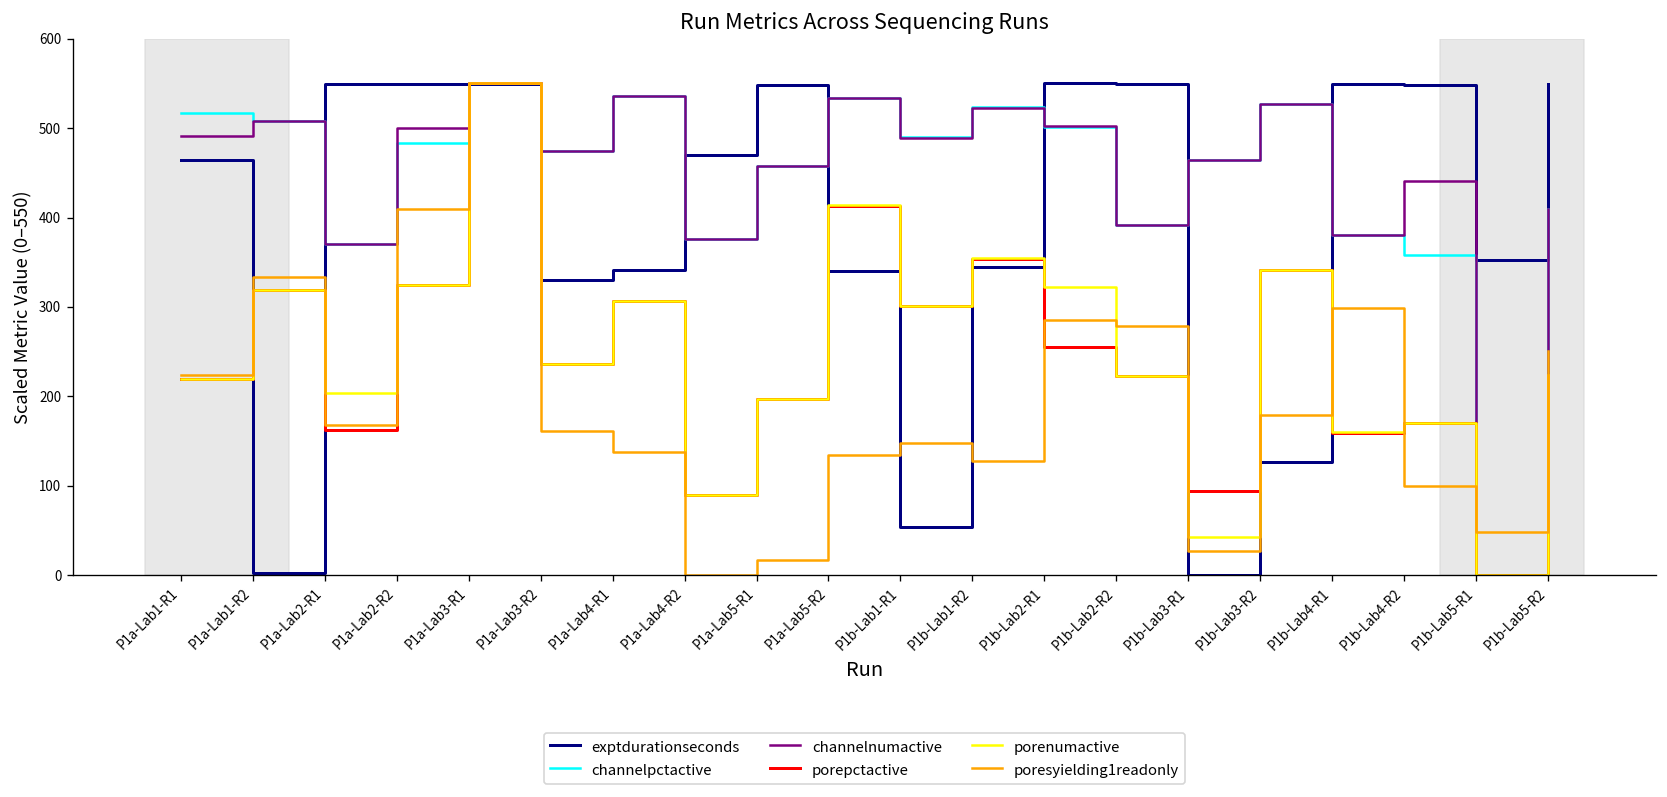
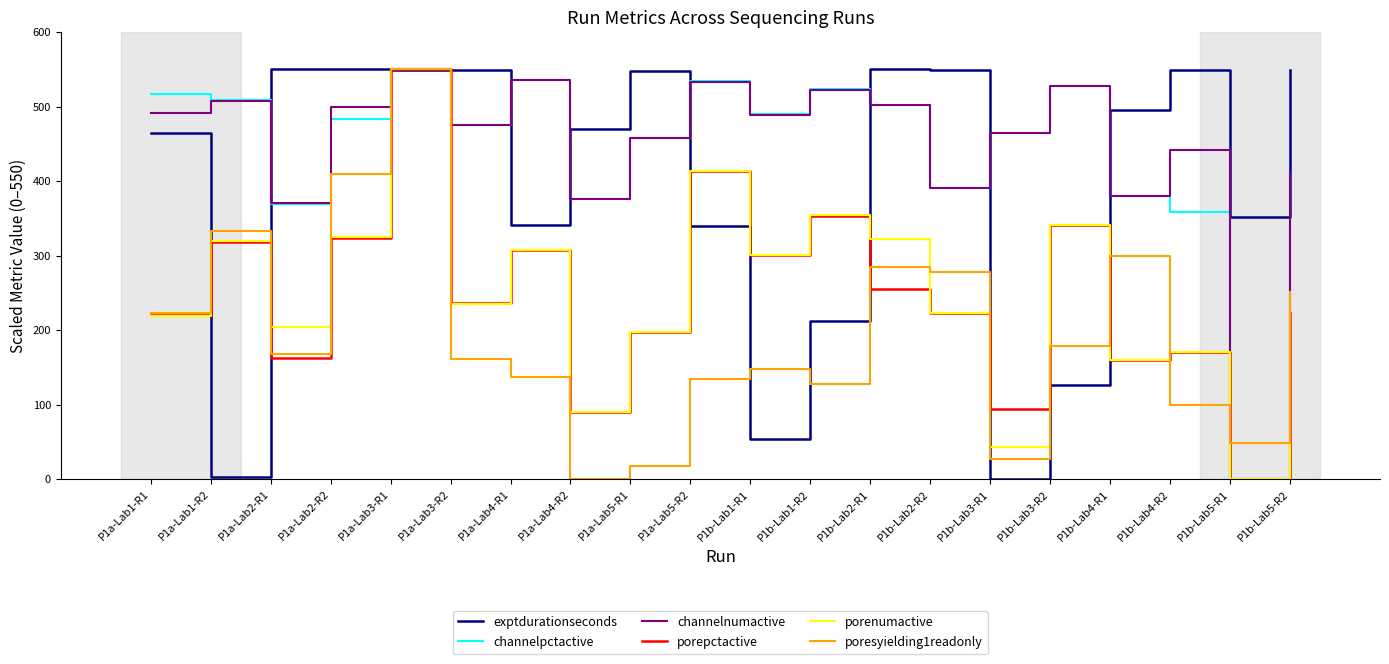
exptdurationseconds, P1a-Lab3-R2: 330 -> 550
exptdurationseconds, P1b-Lab1-R2: 340 -> 210
exptdurationseconds, P1b-Lab4-R1: 550 -> 500
